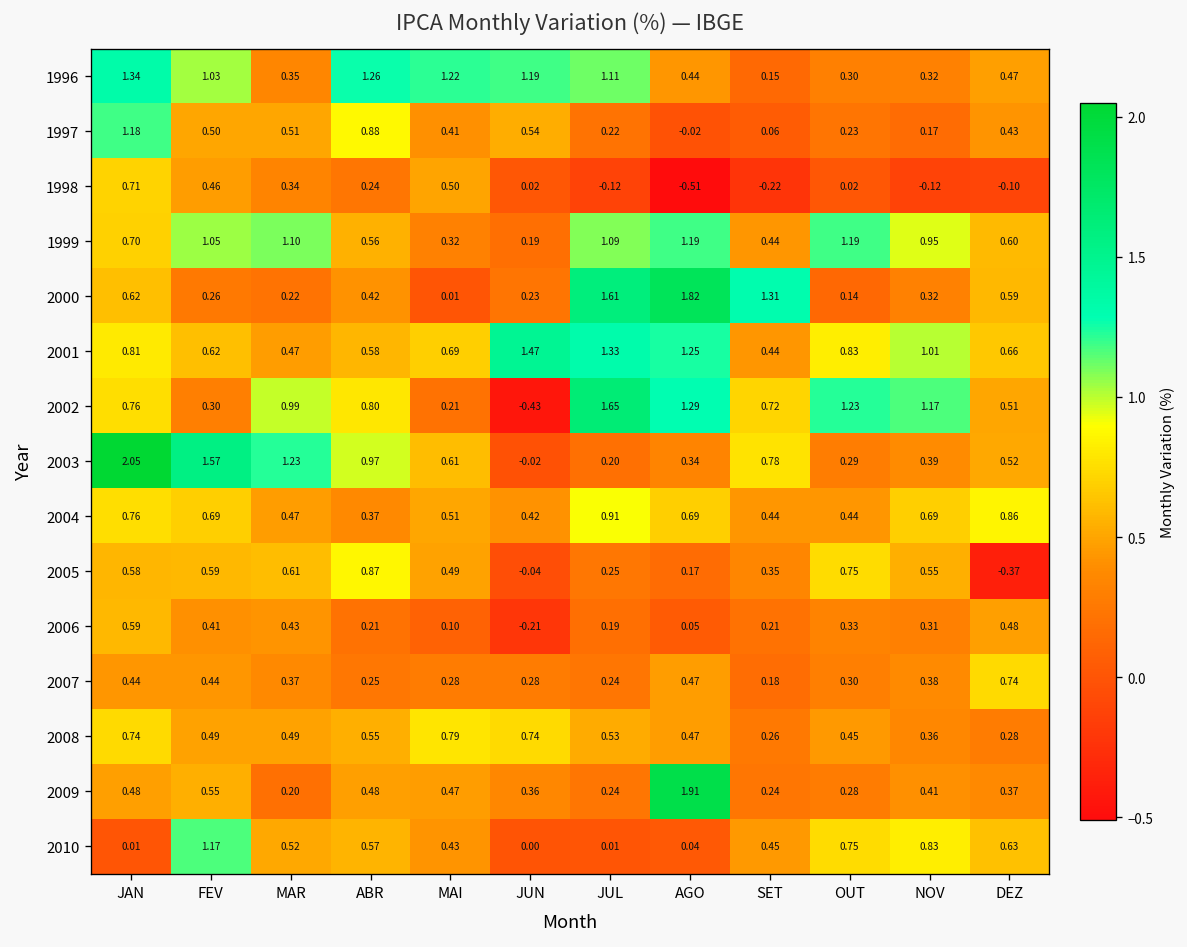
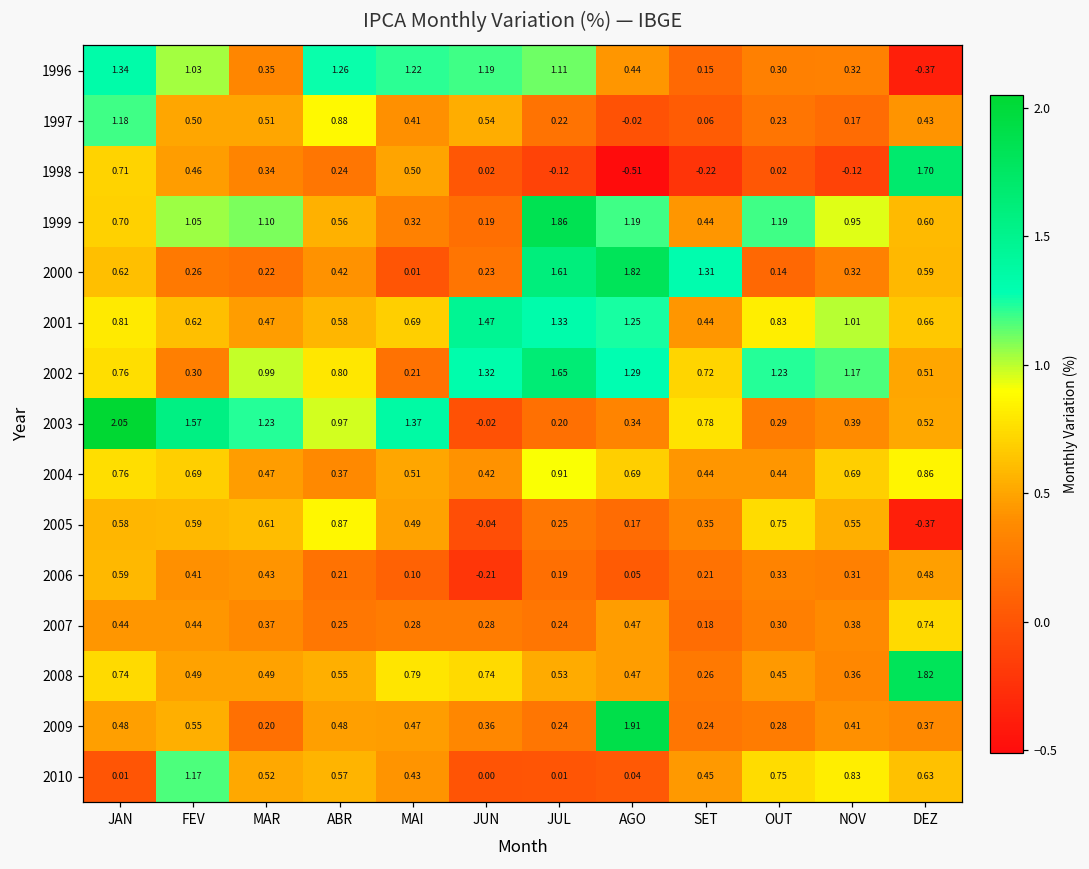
1996, DEZ: 0.47 -> -0.37
1998, DEZ: -0.10 -> 1.70
1999, JUL: 1.09 -> 1.86
2002, JUN: -0.43 -> 1.32
2003, MAI: 0.61 -> 1.37
2008, DEZ: 0.28 -> 1.82
